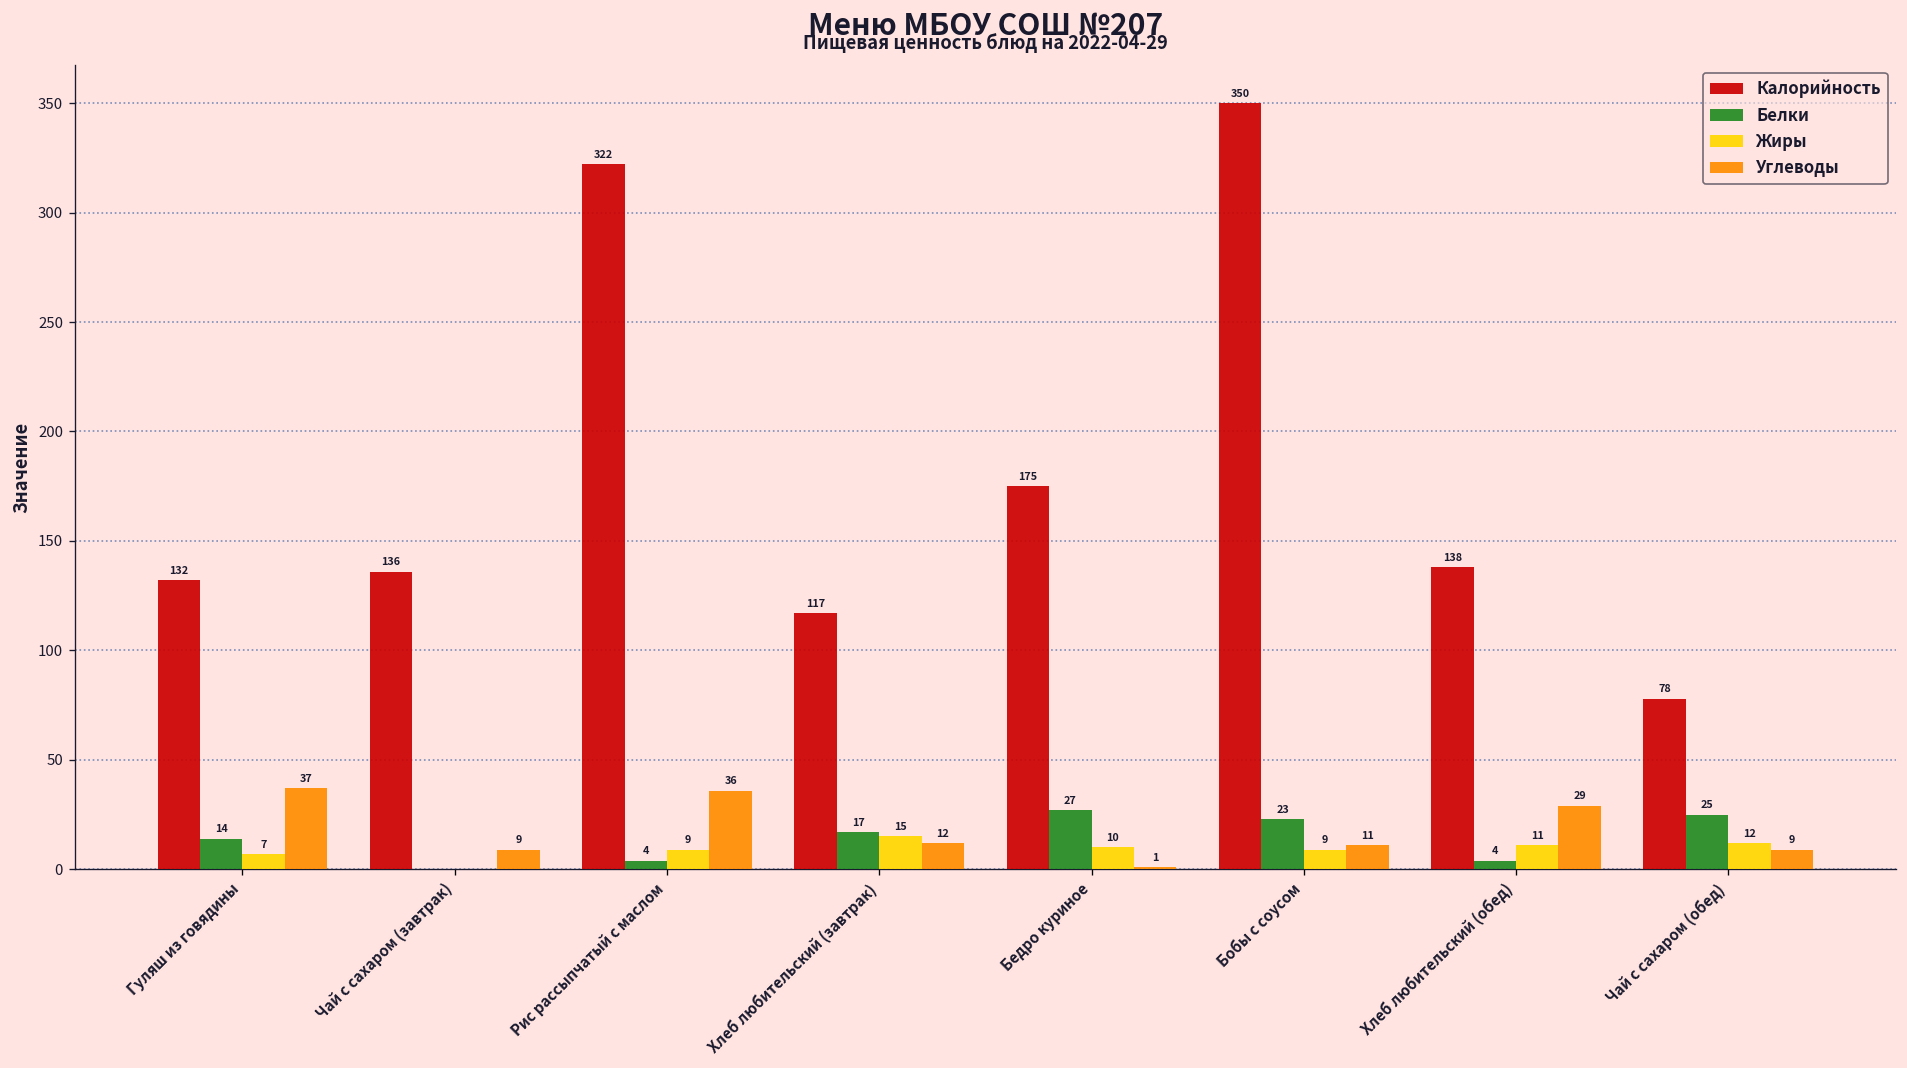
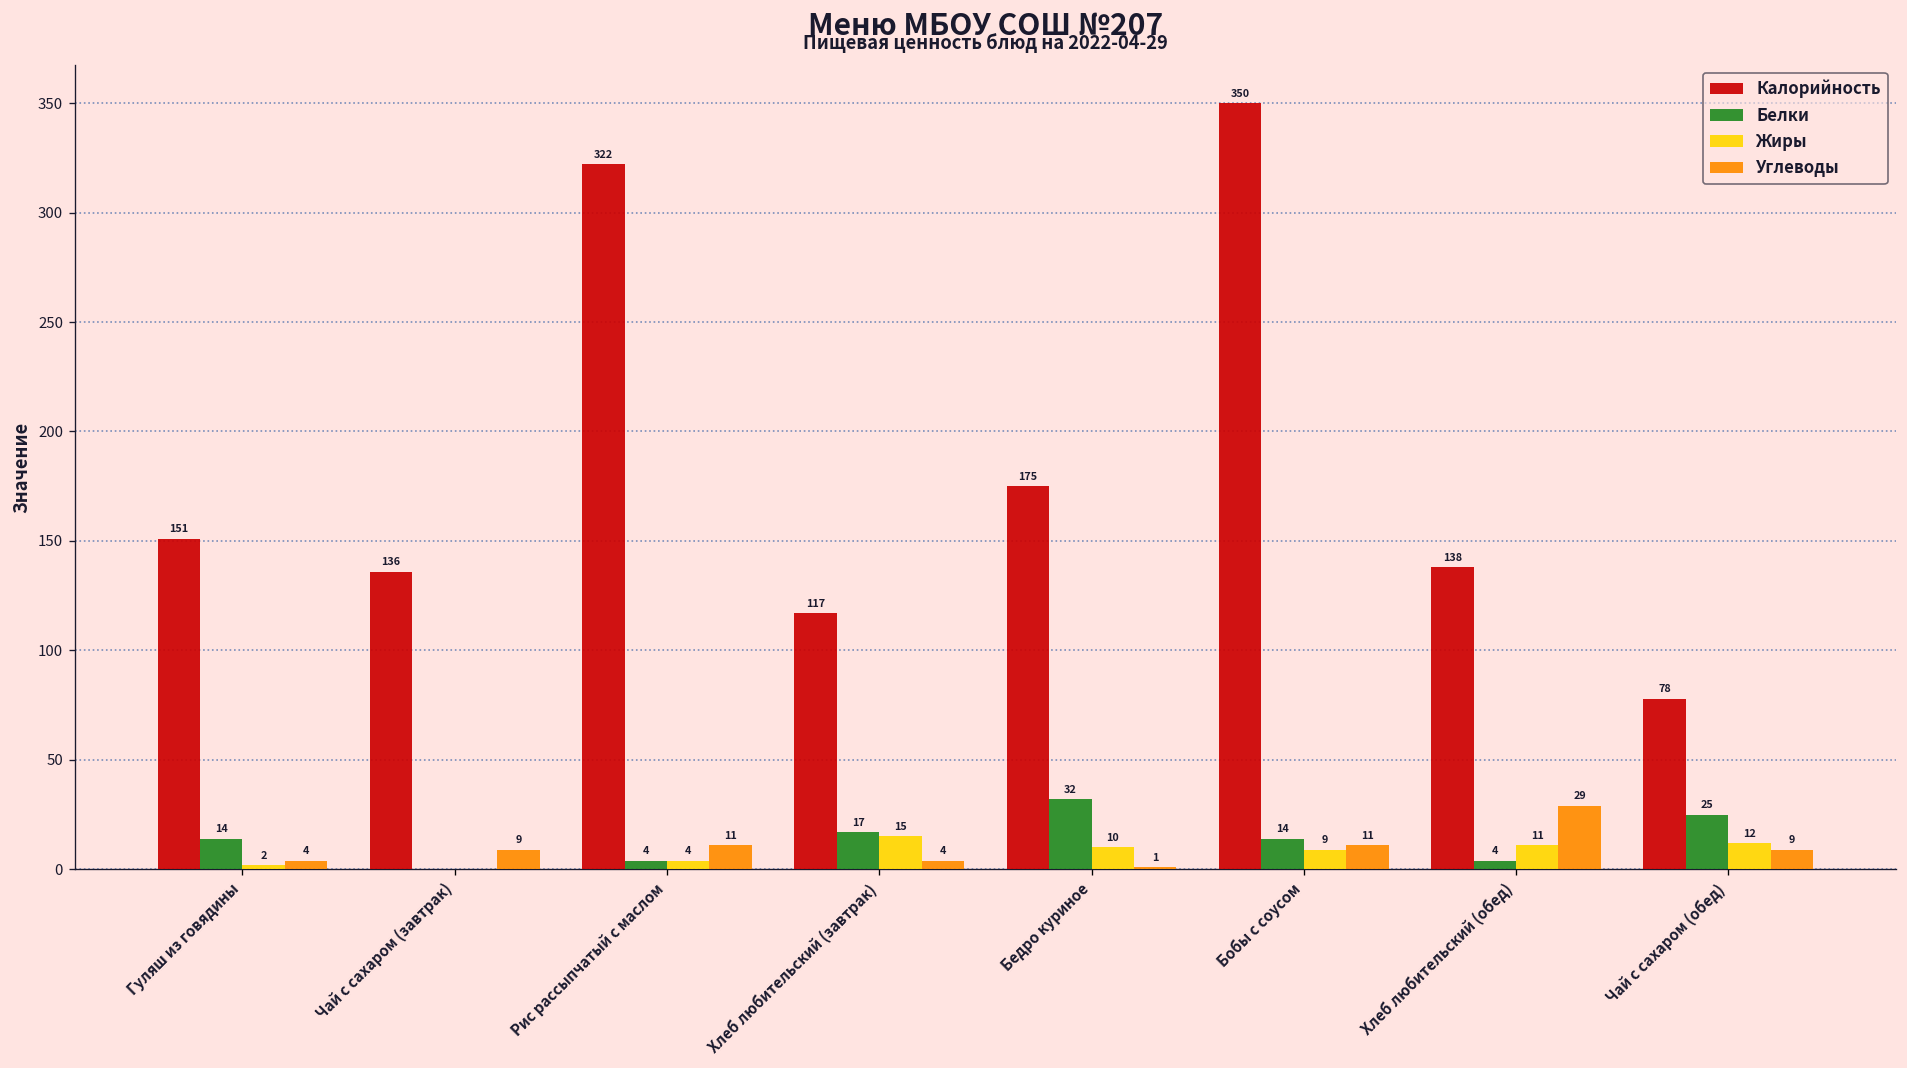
Калорийность, Гуляш из говядины: 132 -> 151
Жиры, Гуляш из говядины: 7 -> 2
Углеводы, Гуляш из говядины: 37 -> 4
Жиры, Рис рассыпчатый с маслом: 9 -> 4
Углеводы, Рис рассыпчатый с маслом: 36 -> 11
Углеводы, Хлеб любительский (завтрак): 12 -> 4
Белки, Бедро куриное: 27 -> 32
Белки, Бобы с соусом: 23 -> 14
